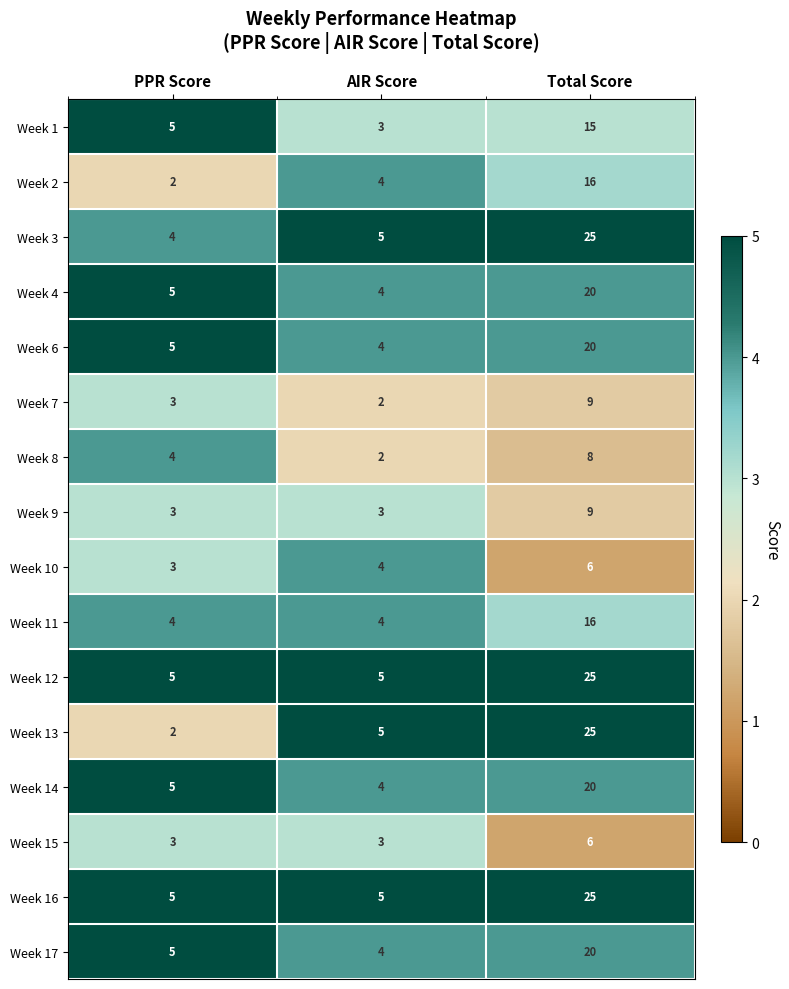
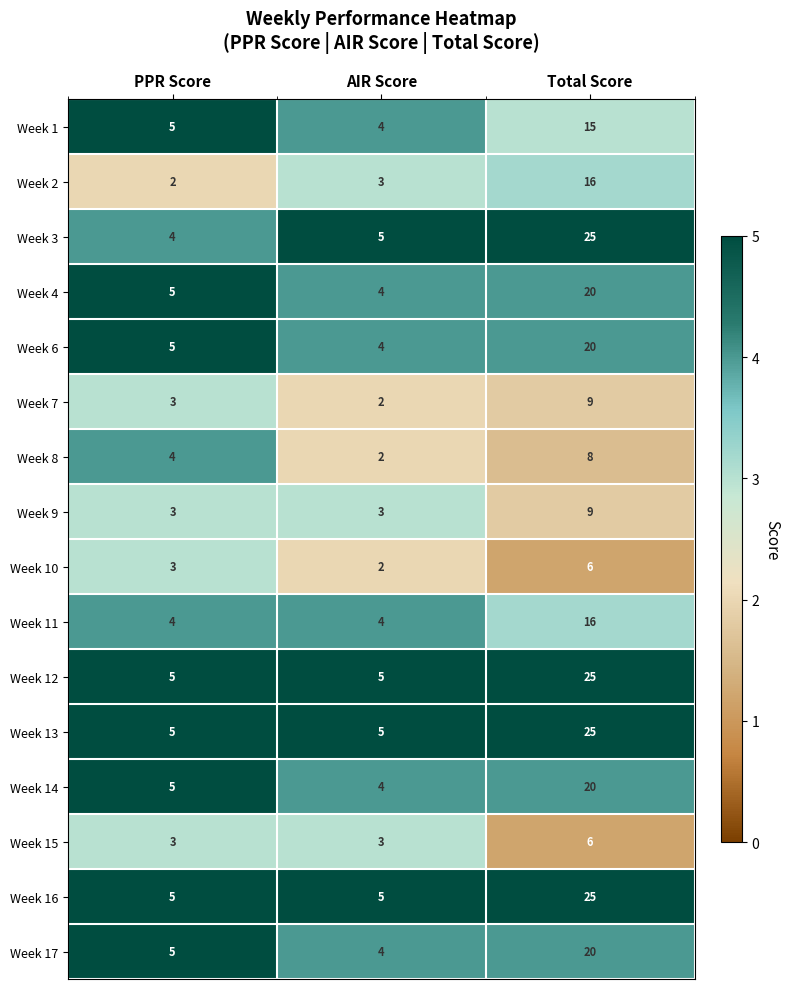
Week 1, AIR Score: 3 -> 4
Week 2, AIR Score: 4 -> 3
Week 10, AIR Score: 4 -> 2
Week 13, PPR Score: 2 -> 5
